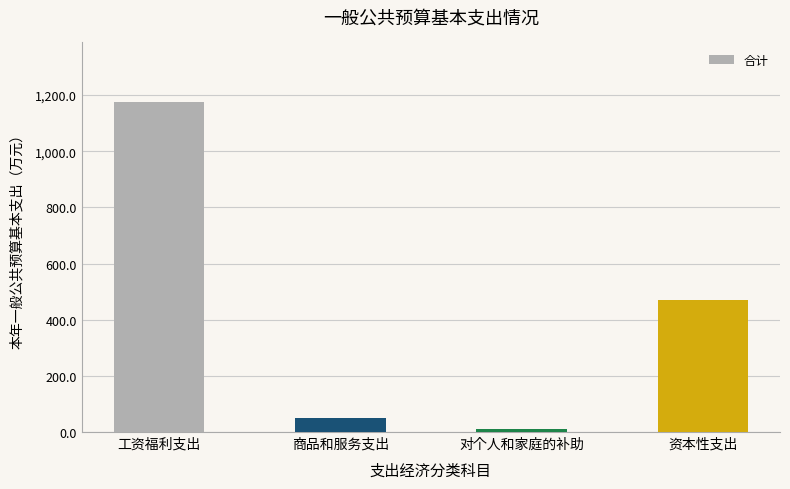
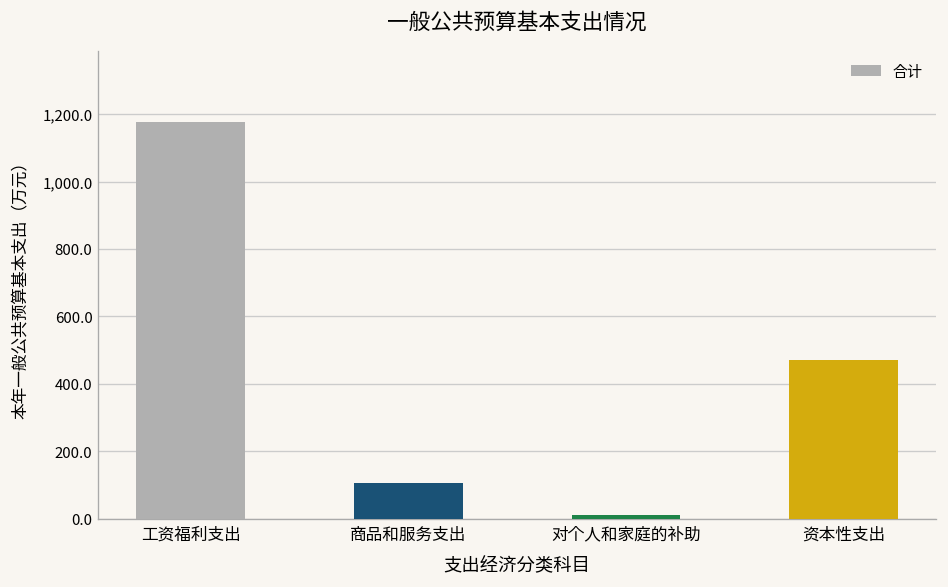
商品和服务支出: 50 -> 100
